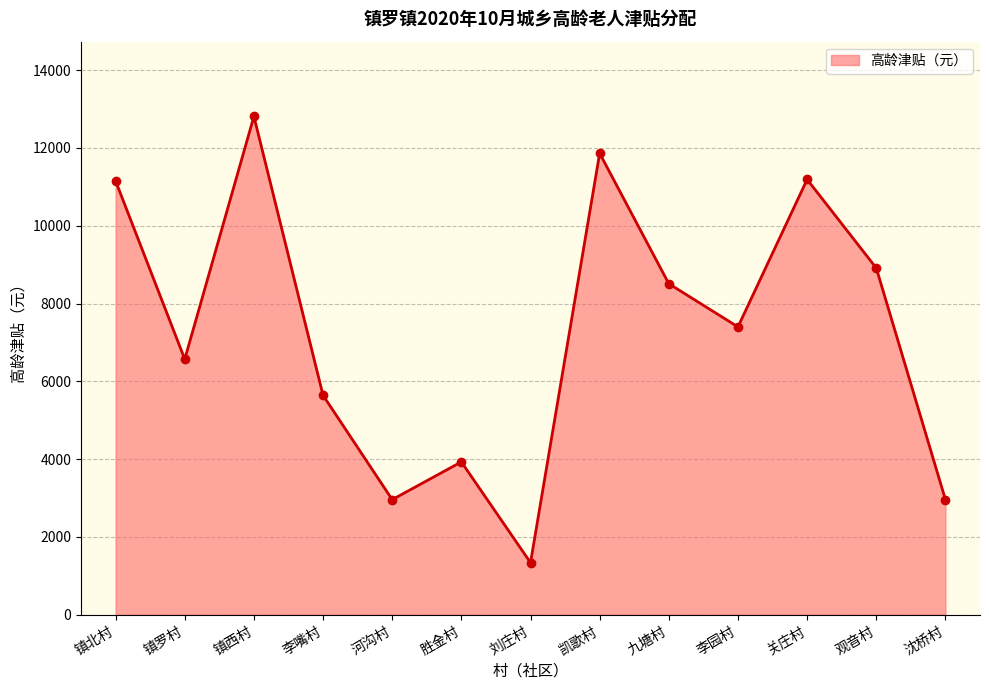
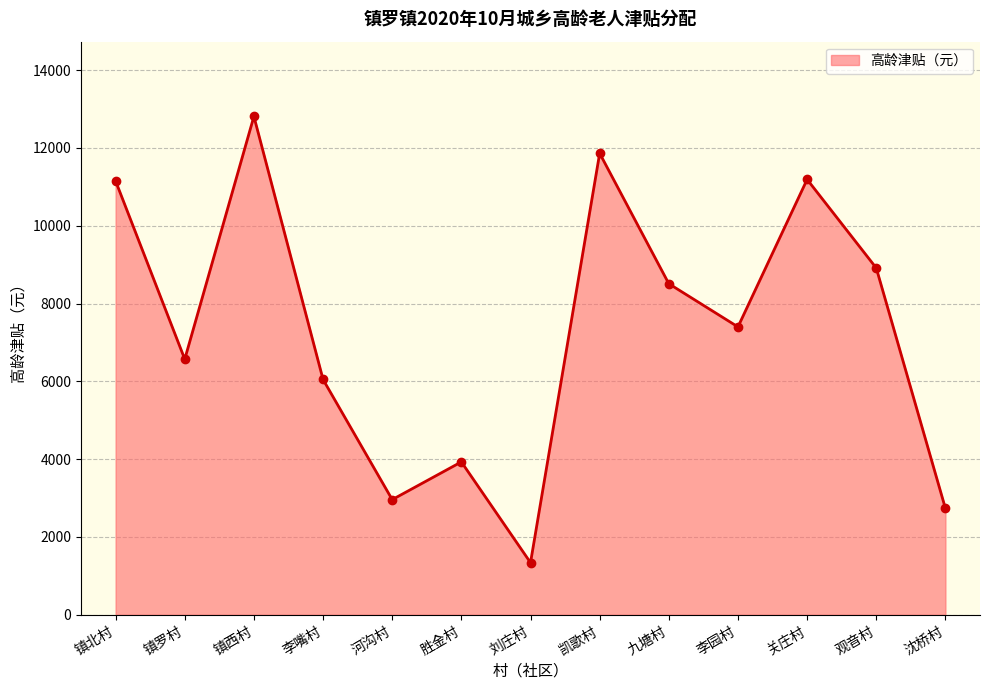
李嘴村: 5600 -> 6000
沈桥村: 3000 -> 2700
